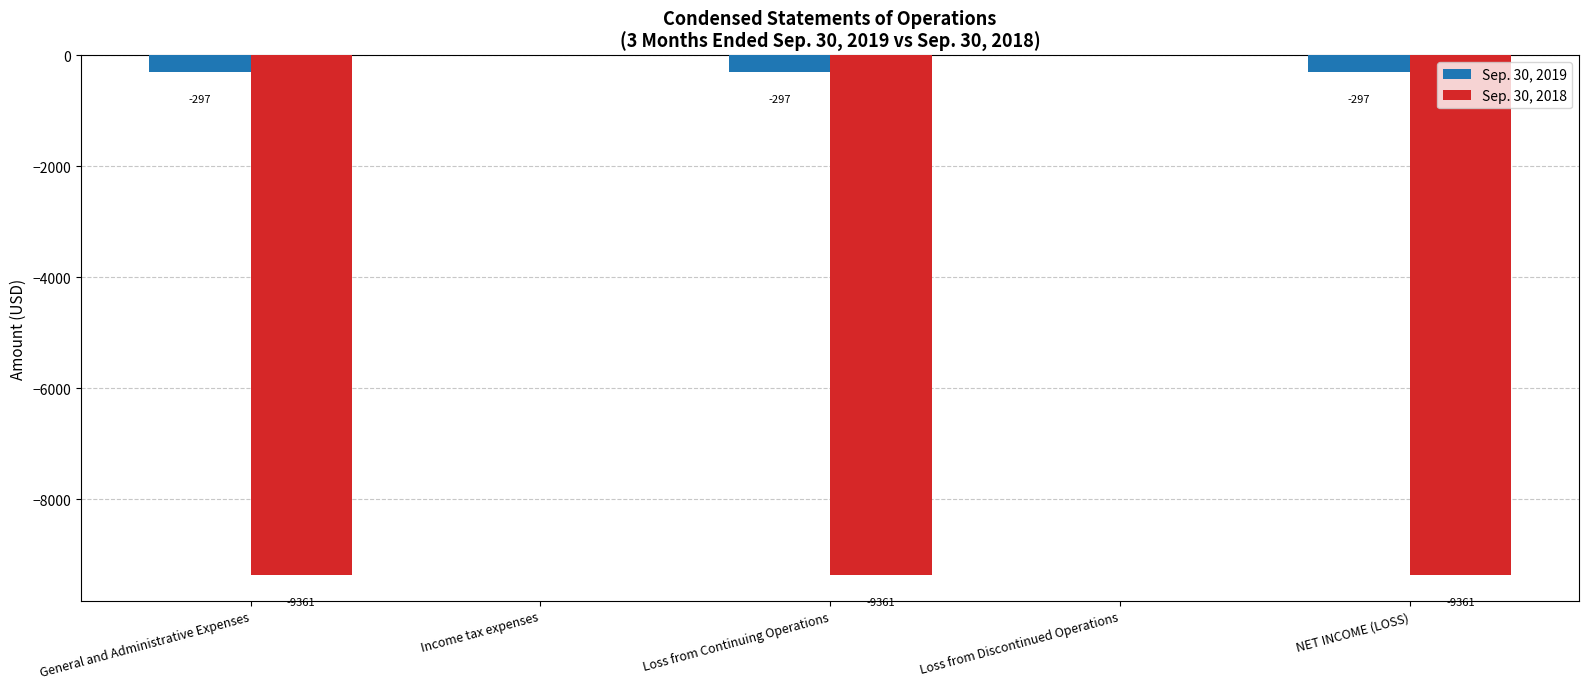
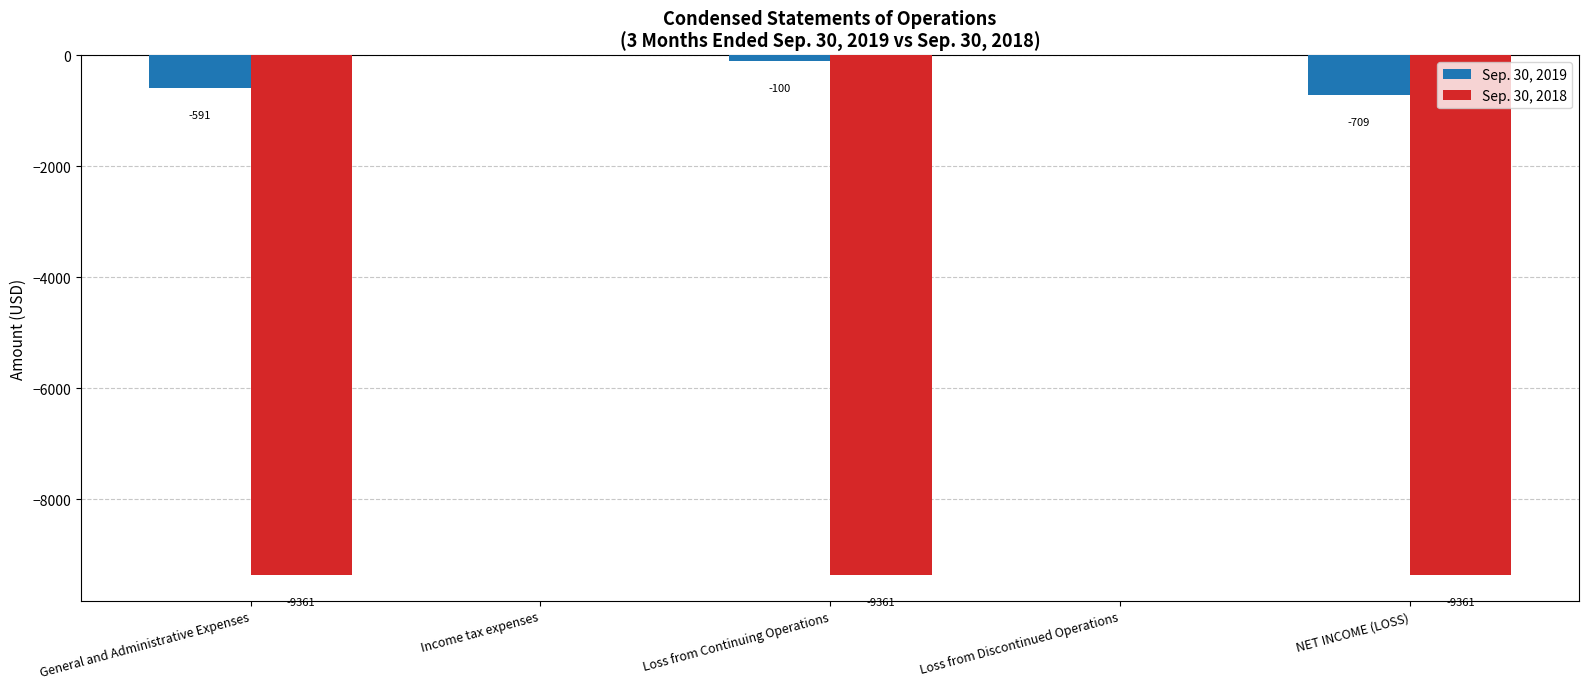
Sep. 30, 2019, General and Administrative Expenses: -297 -> -591
Sep. 30, 2019, Loss from Continuing Operations: -297 -> -100
Sep. 30, 2019, NET INCOME (LOSS): -297 -> -709
